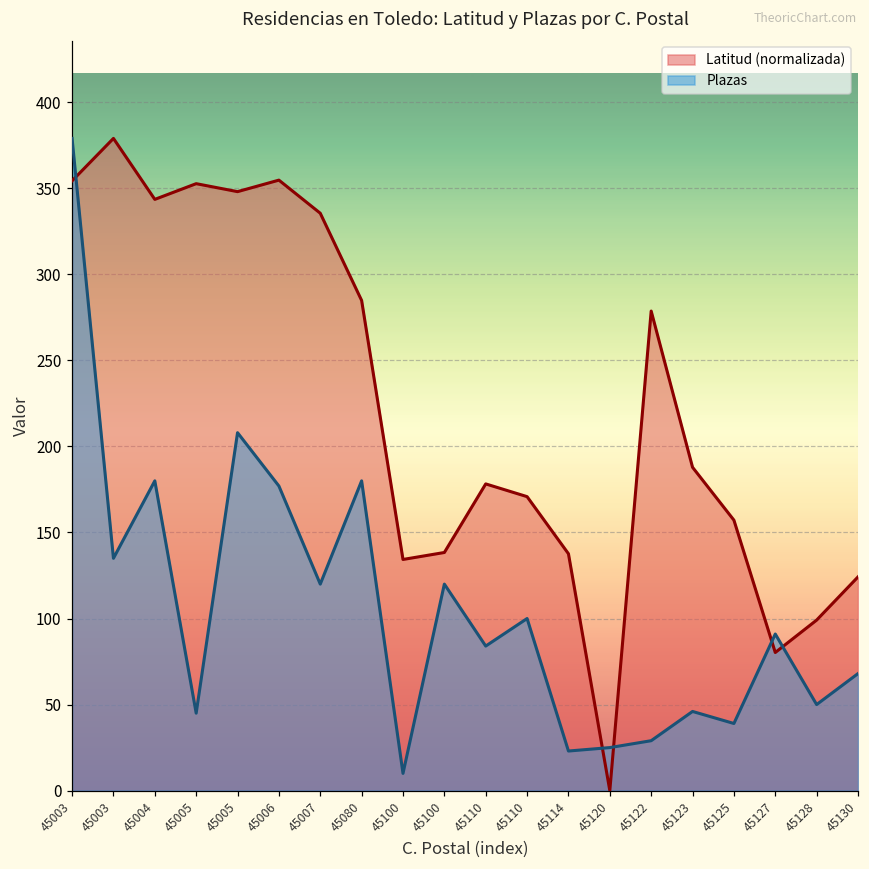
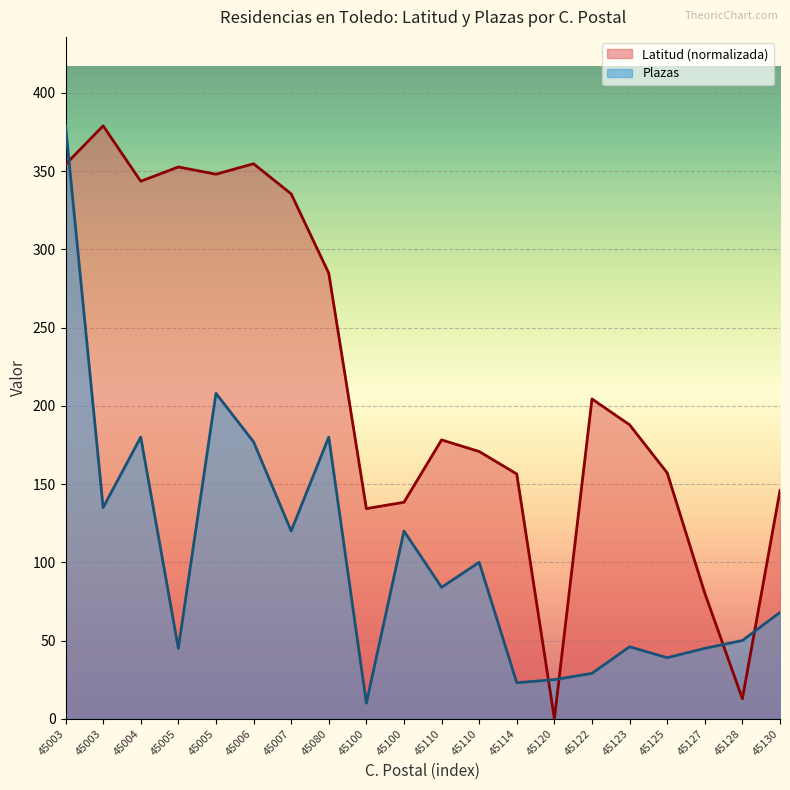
Latitud (normalizada), 45114: 138 -> 156
Latitud (normalizada), 45122: 279 -> 204
Plazas, 45127: 91 -> 45
Latitud (normalizada), 45128: 99 -> 13
Latitud (normalizada), 45130: 124 -> 146
